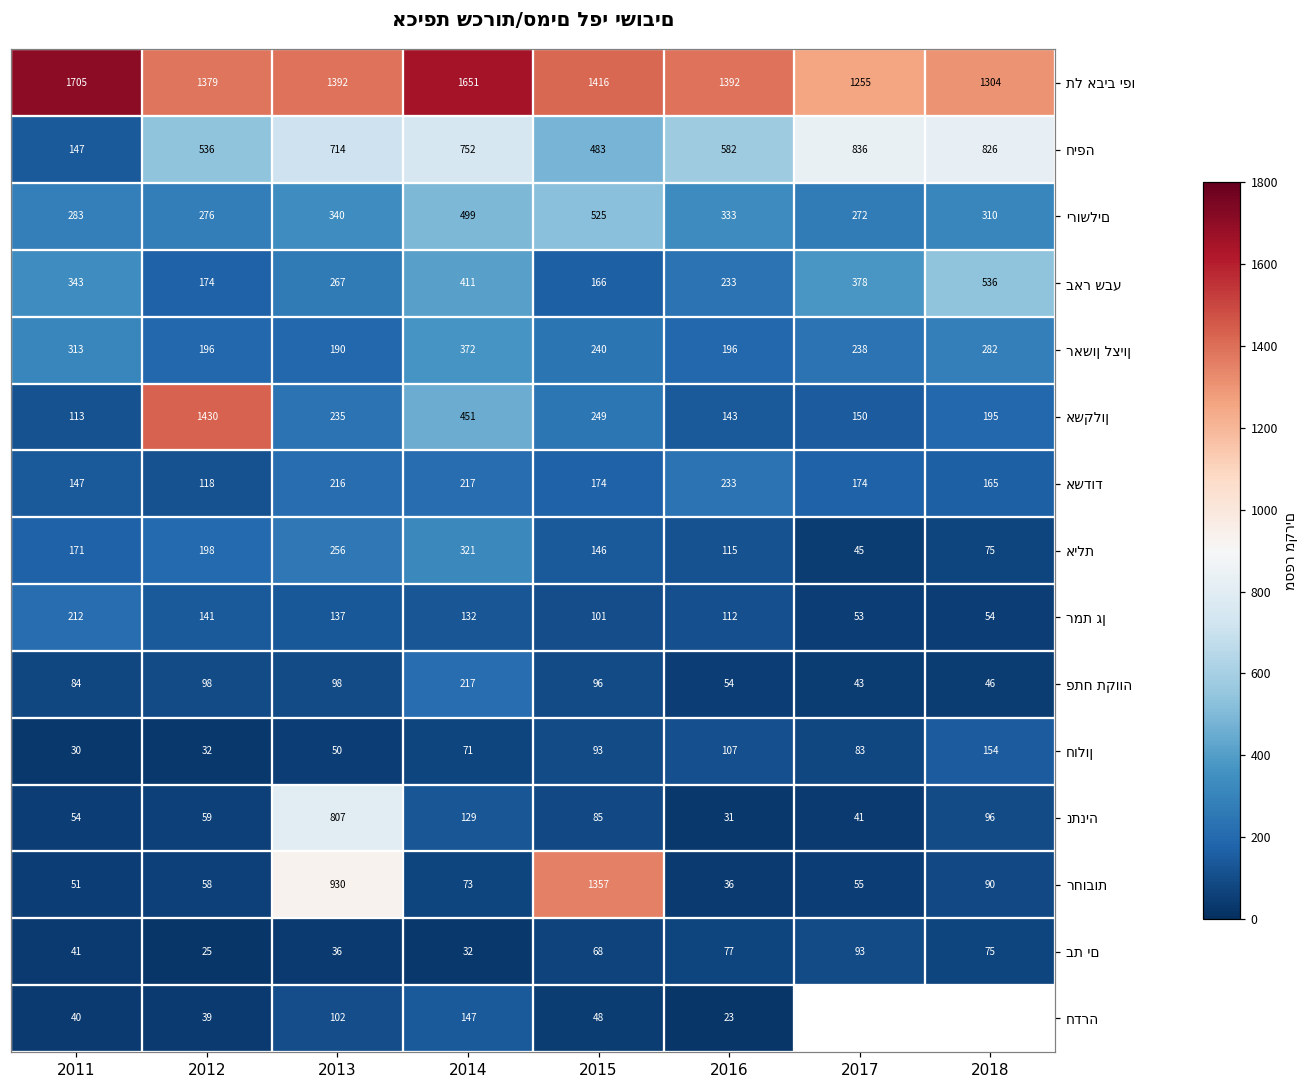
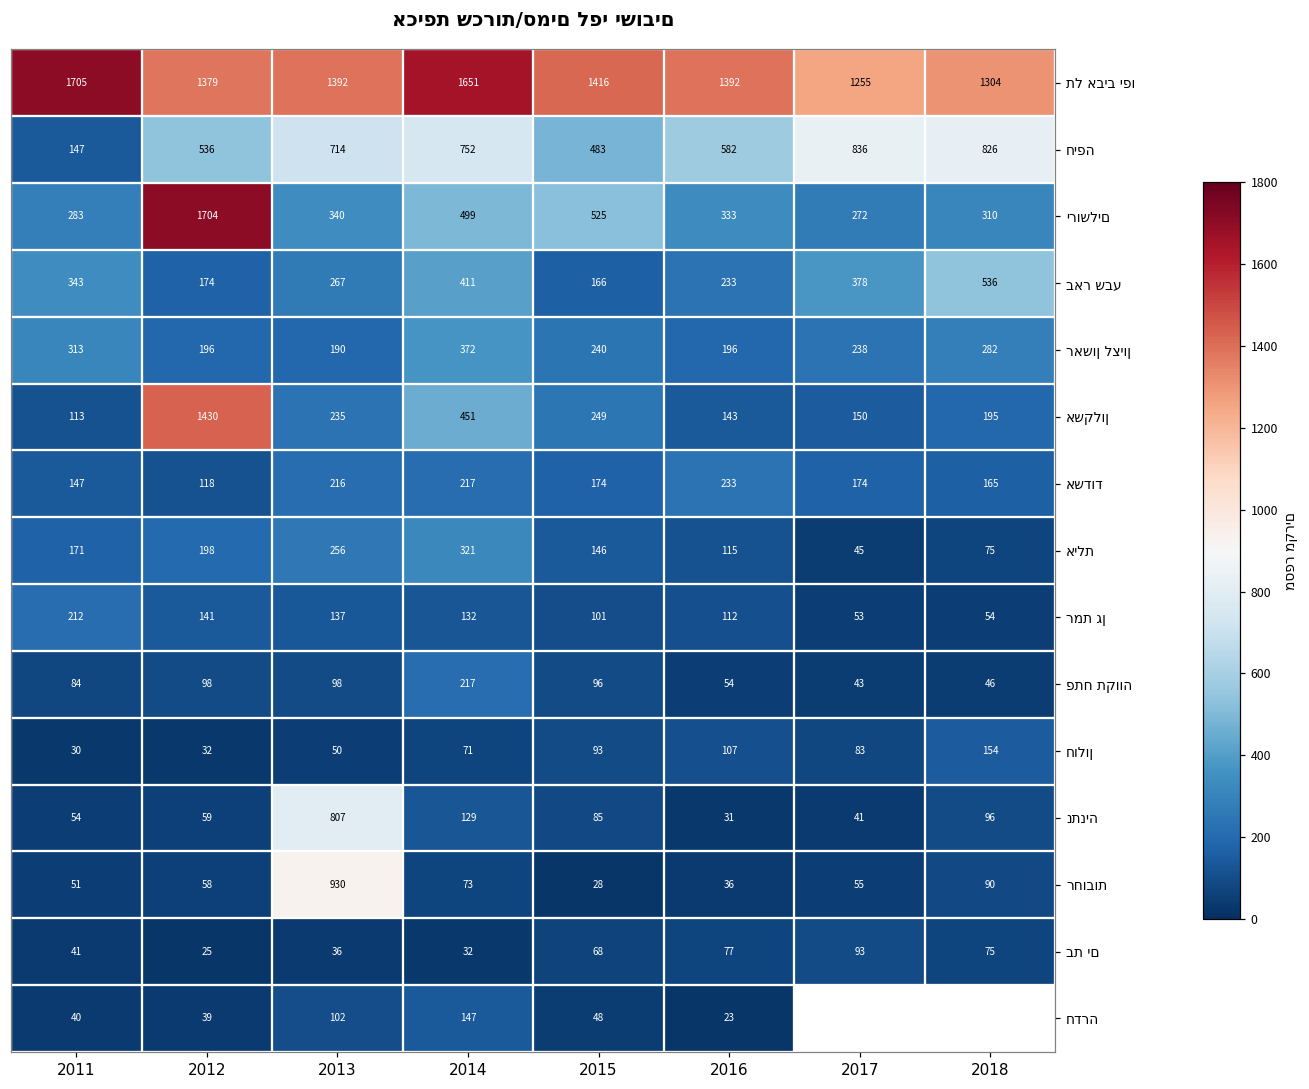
ירושלים, 2012: 276 -> 1704
רחובות, 2015: 1357 -> 28
